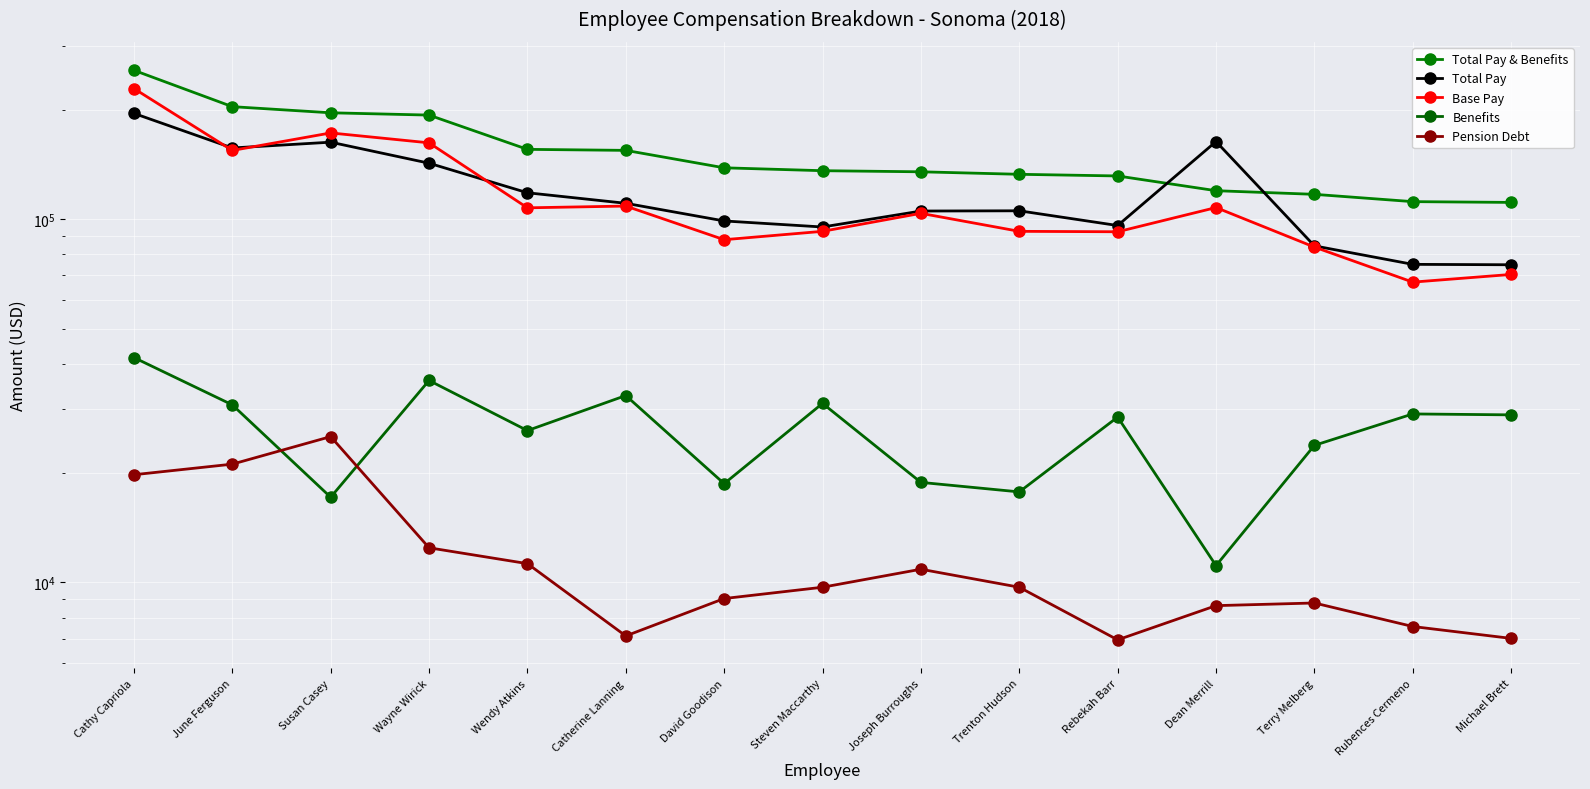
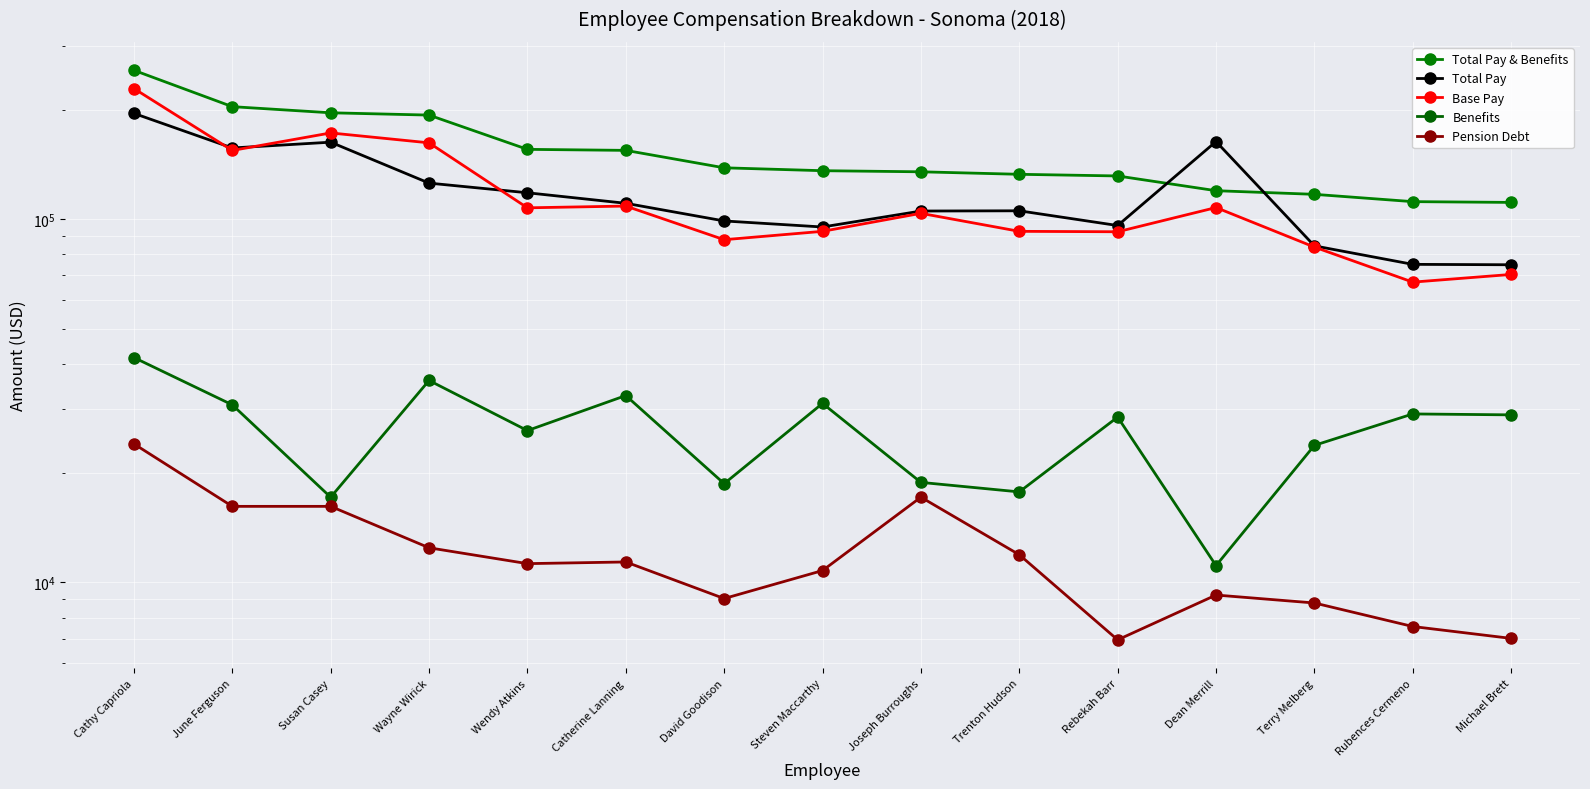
Pension Debt, Cathy Capriola: 20000 -> 24000
Pension Debt, June Ferguson: 21000 -> 16000
Pension Debt, Susan Casey: 25000 -> 16000
Total Pay, Wayne Wirick: 143000 -> 126000
Pension Debt, Catherine Lanning: 7100 -> 11400
Pension Debt, Steven Maccarthy: 9700 -> 10800
Pension Debt, Joseph Burroughs: 10900 -> 17000
Pension Debt, Trenton Hudson: 9700 -> 11900
Pension Debt, Dean Merrill: 8600 -> 9200
